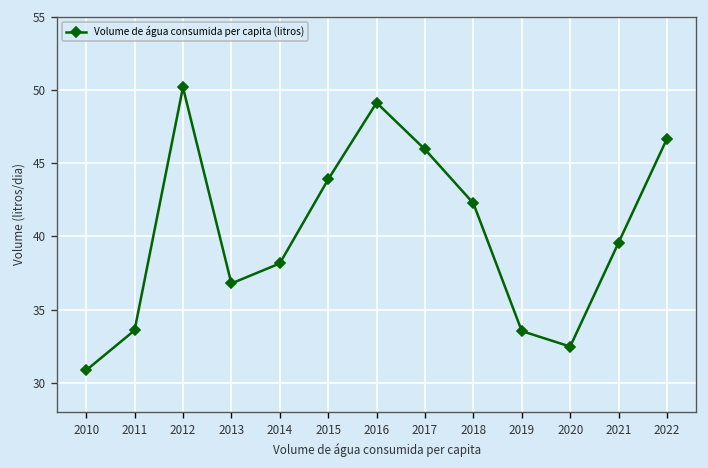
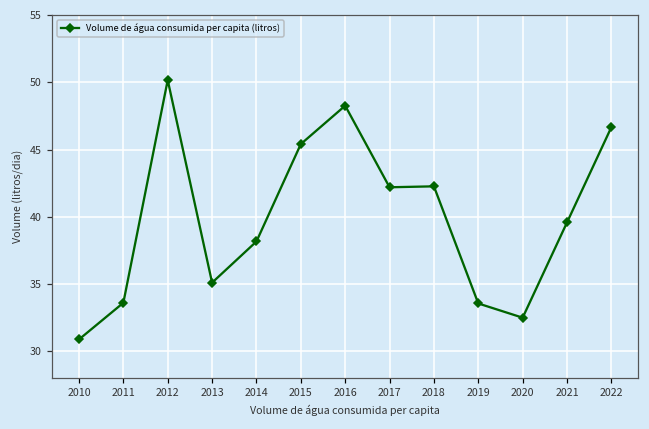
2013: 36.8 -> 35.1
2015: 43.9 -> 45.4
2016: 49.1 -> 48.3
2017: 45.9 -> 42.2
